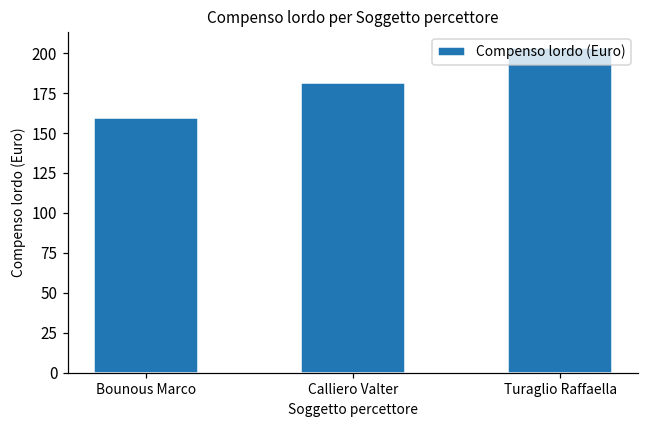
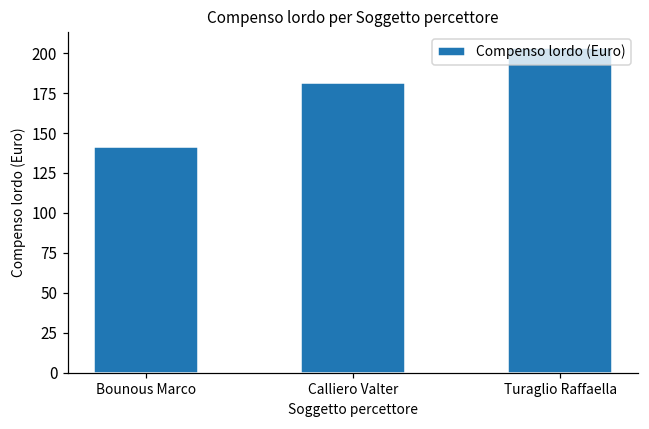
Bounous Marco: 159 -> 141
